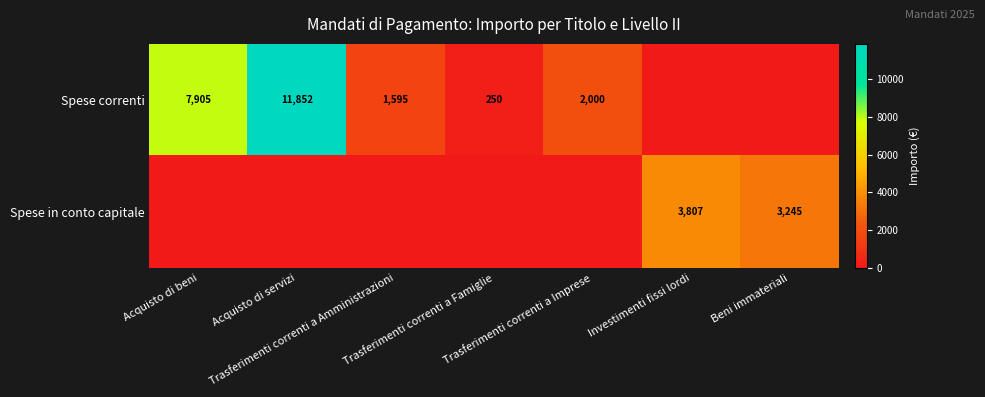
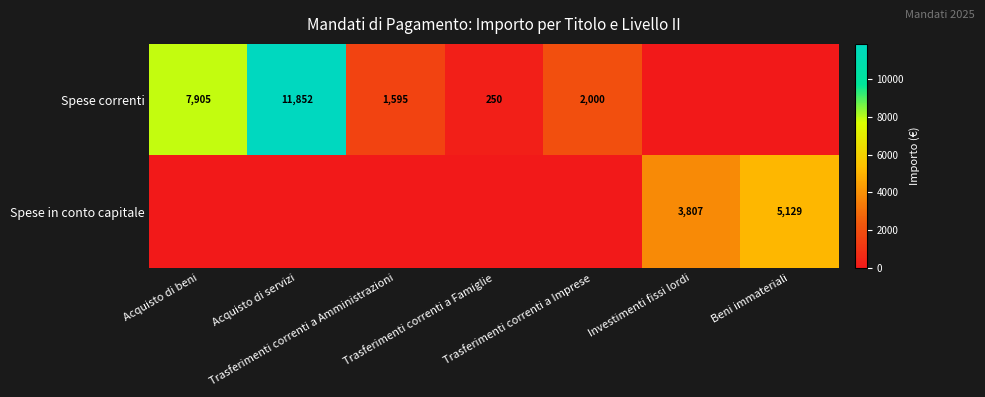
Spese in conto capitale, Beni immateriali: 3,245 -> 5,129
